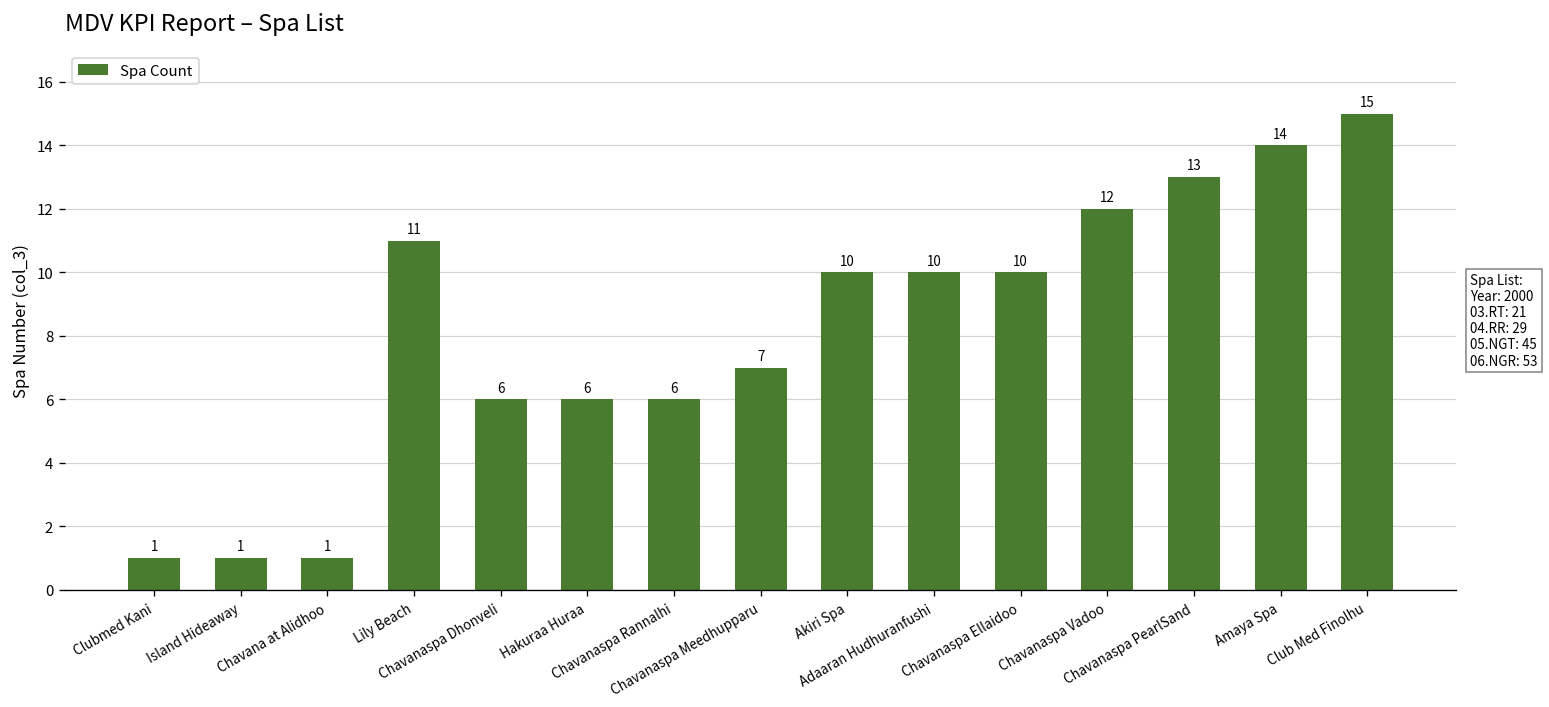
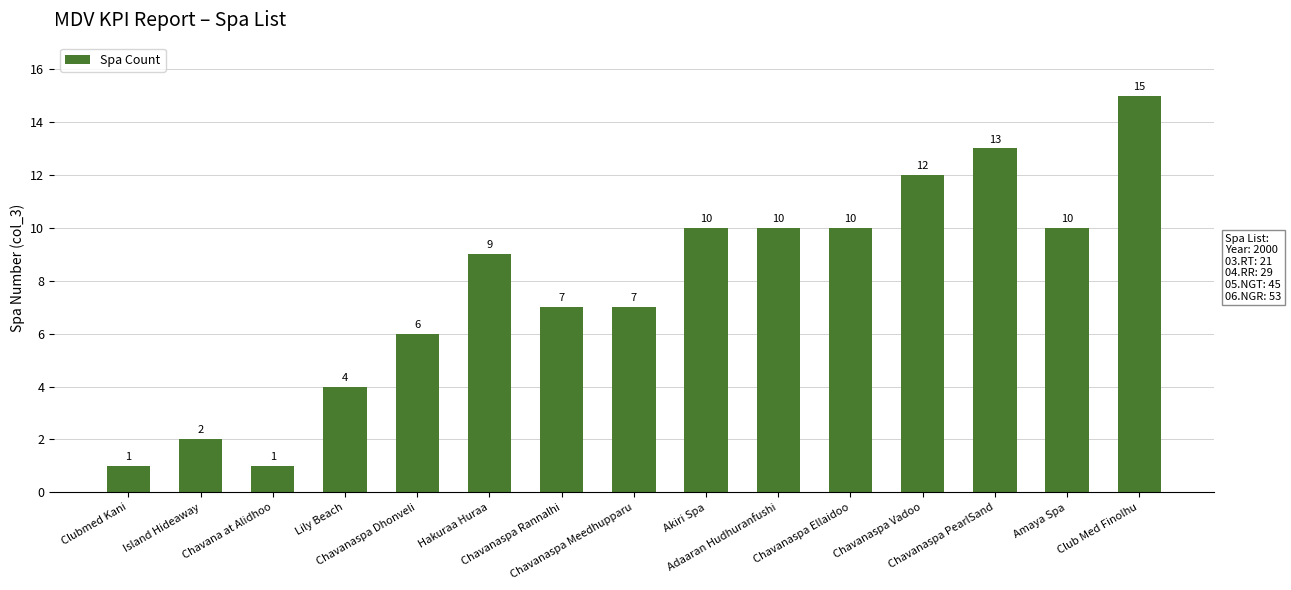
Island Hideaway: 1 -> 2
Lily Beach: 11 -> 4
Hakuraa Huraa: 6 -> 9
Chavanaspa Rannalhi: 6 -> 7
Amaya Spa: 14 -> 10
